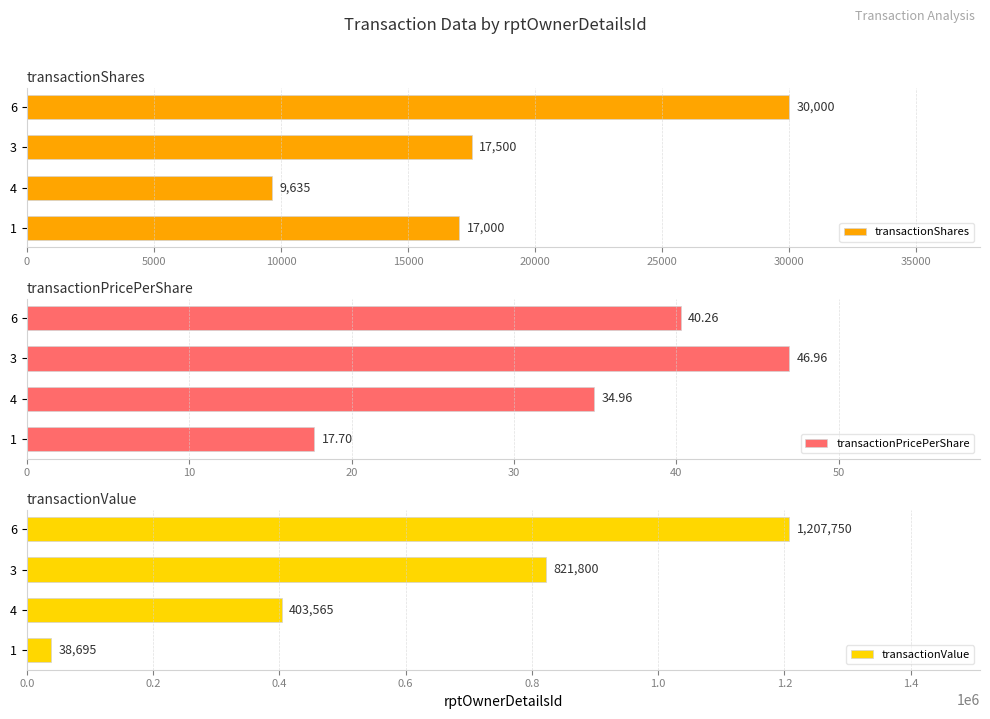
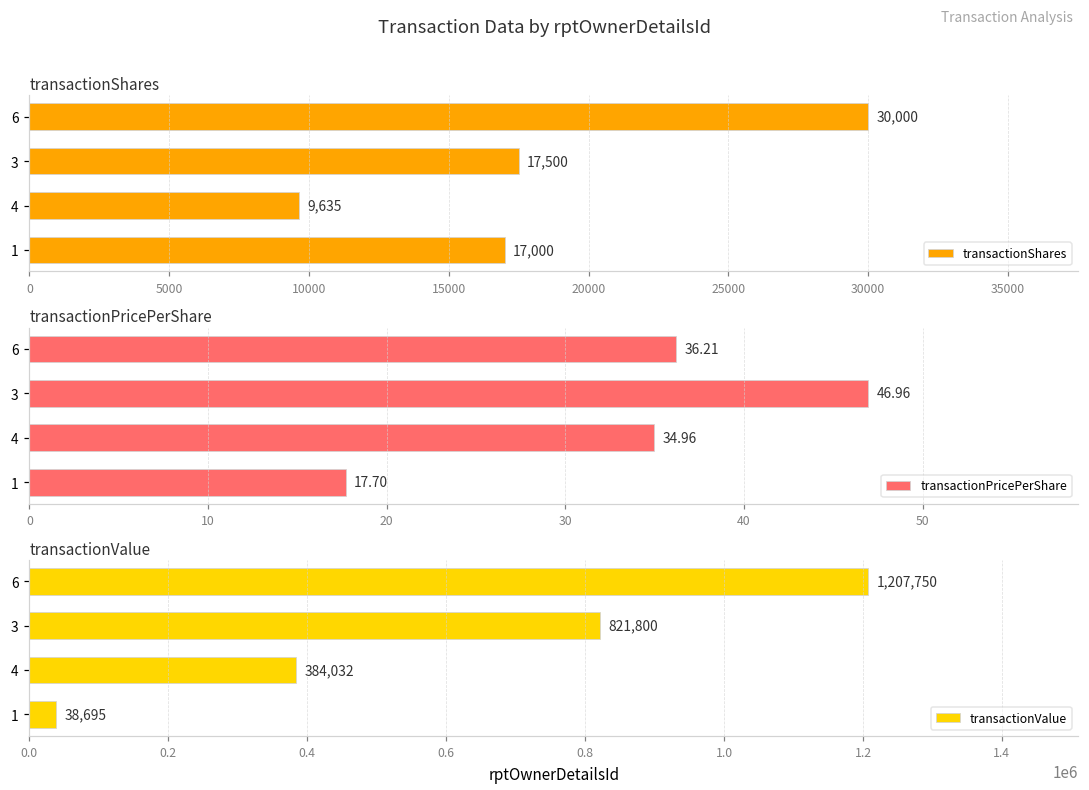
transactionPricePerShare, 6: 40.26 -> 36.21
transactionValue, 4: 403,565 -> 384,032
